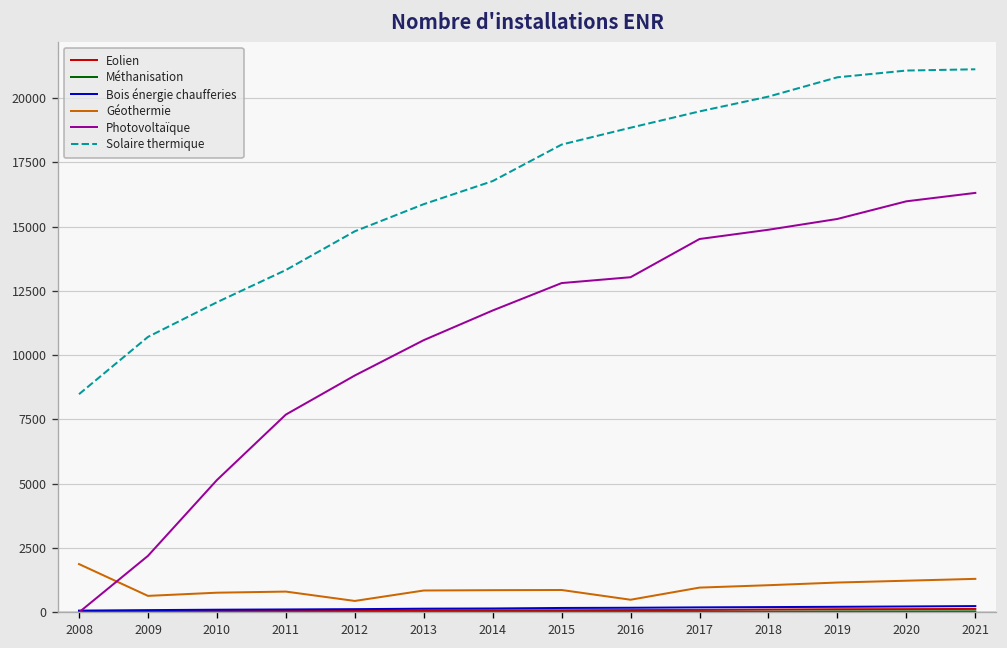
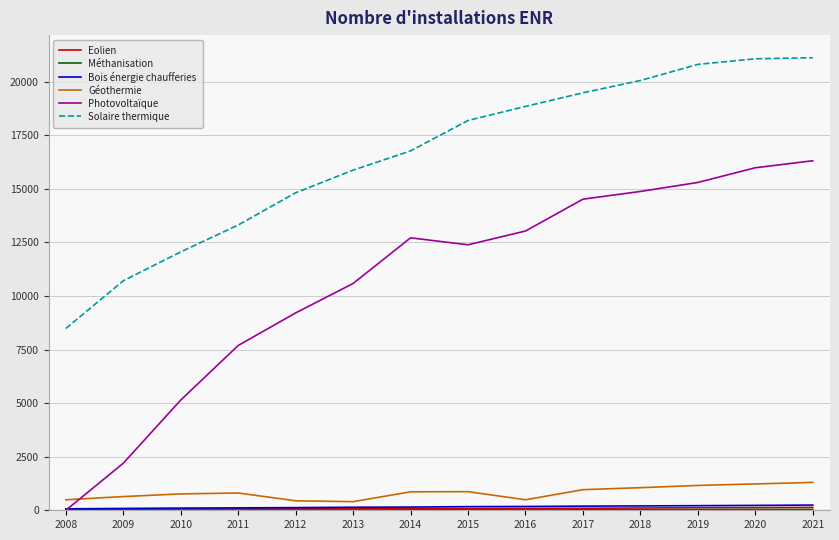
Géothermie, 2008: 1900 -> 500
Géothermie, 2013: 800 -> 400
Photovoltaïque, 2014: 11700 -> 12700
Photovoltaïque, 2015: 12800 -> 12400
